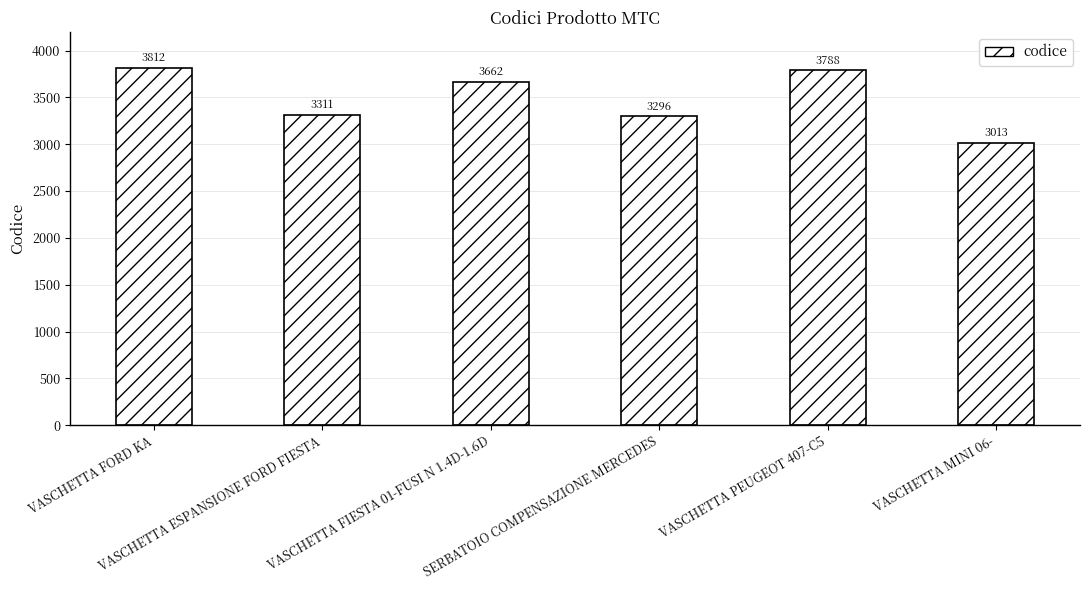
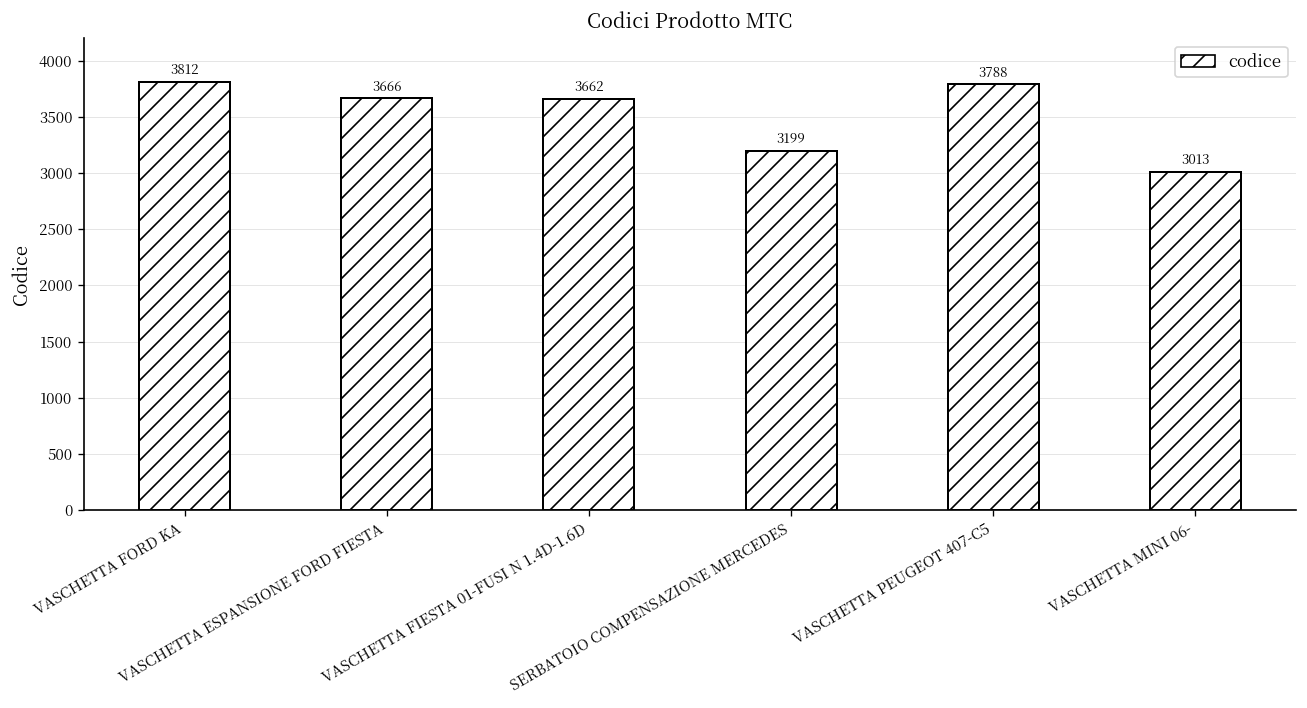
VASCHETTA ESPANSIONE FORD FIESTA: 3311 -> 3666
SERBATOIO COMPENSAZIONE MERCEDES: 3296 -> 3199
